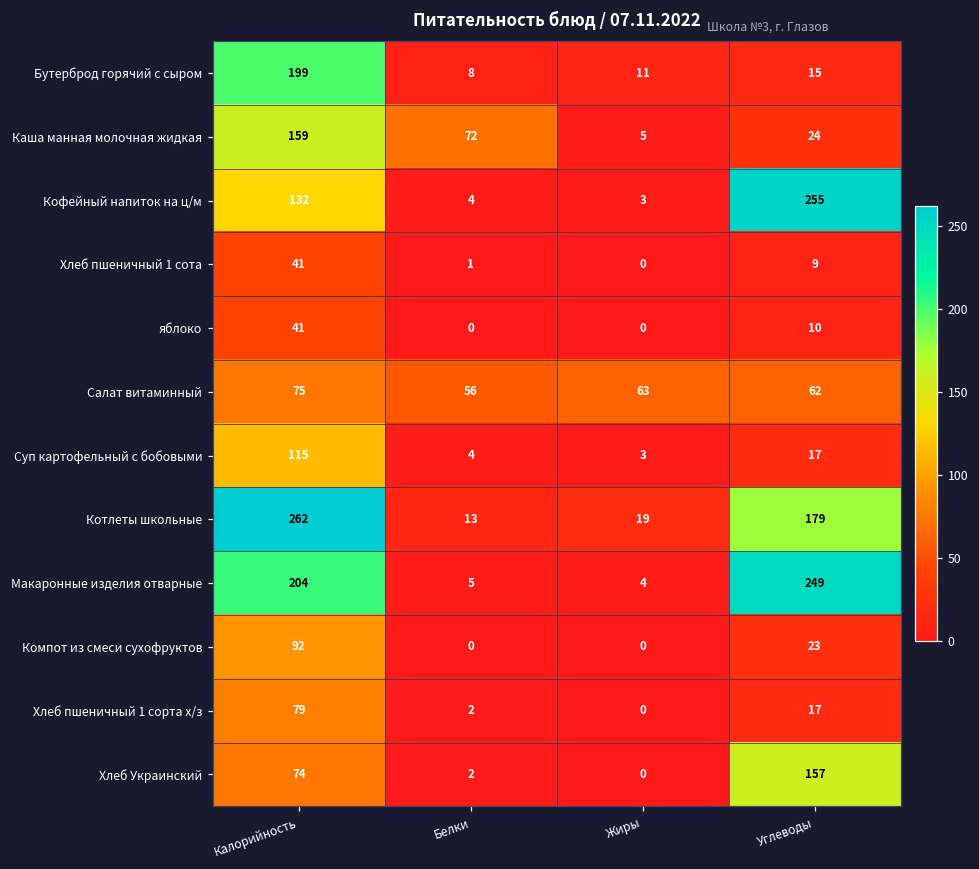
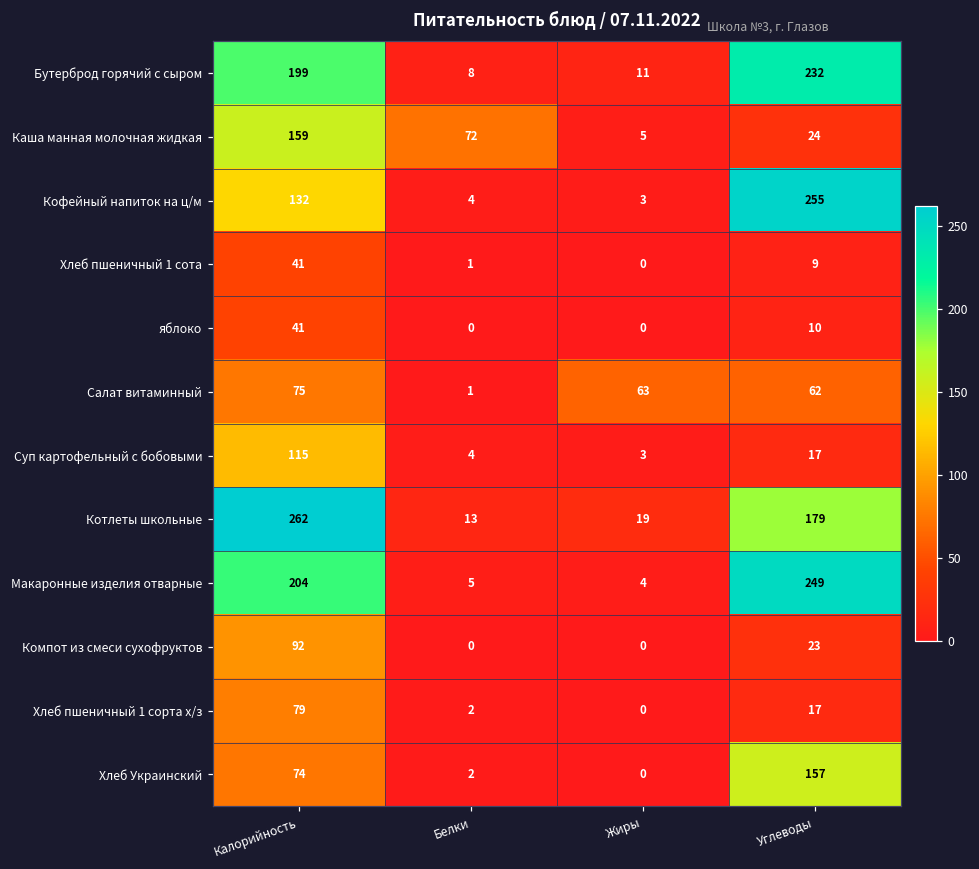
Бутерброд горячий с сыром, Углеводы: 15 -> 232
Салат витаминный, Белки: 56 -> 1
